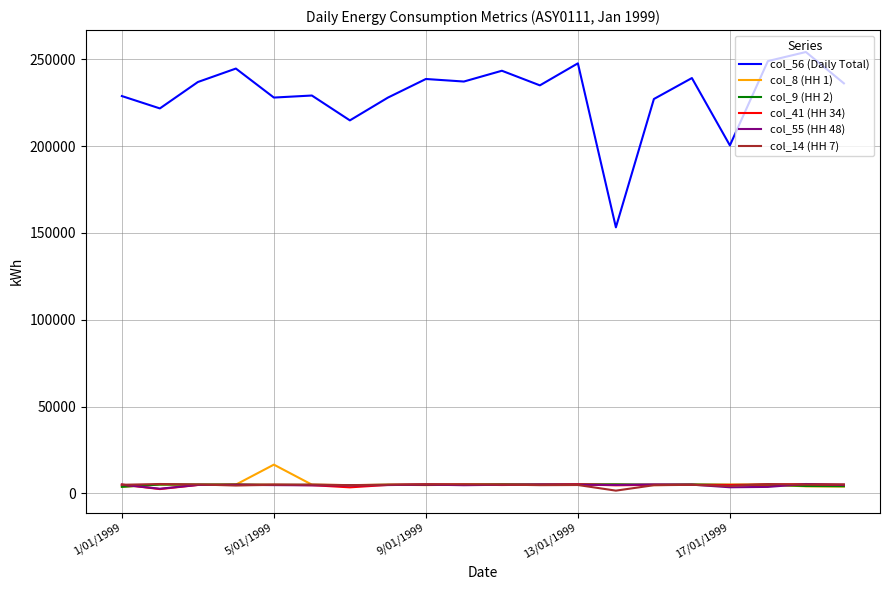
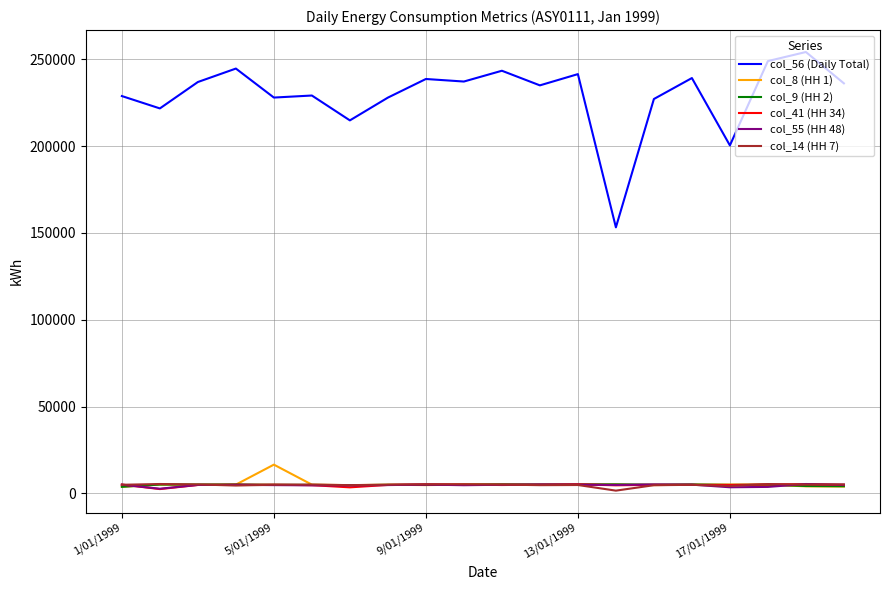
col_56 (Daily Total), 13/01/1999: 248000 -> 241000
